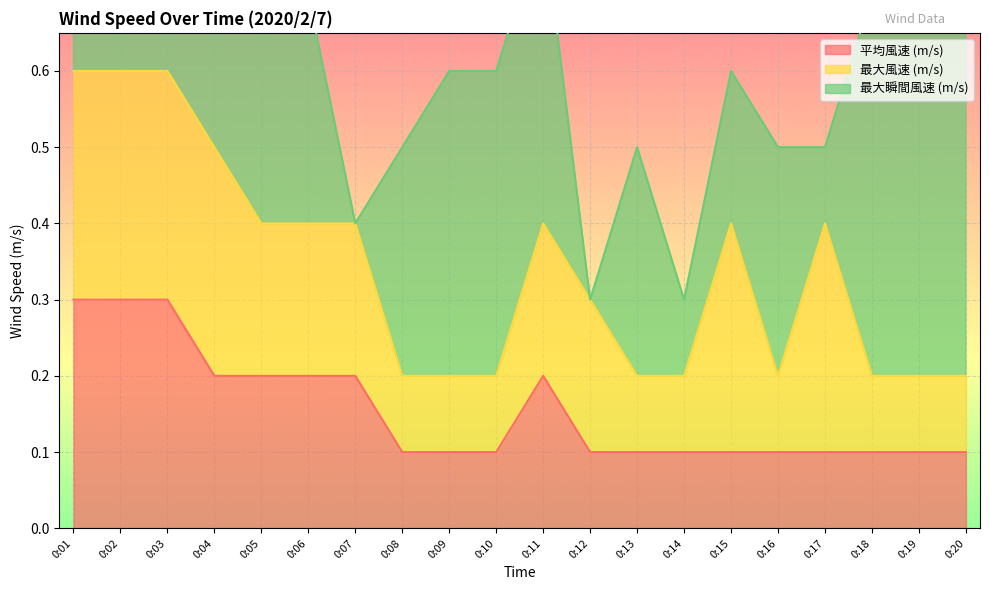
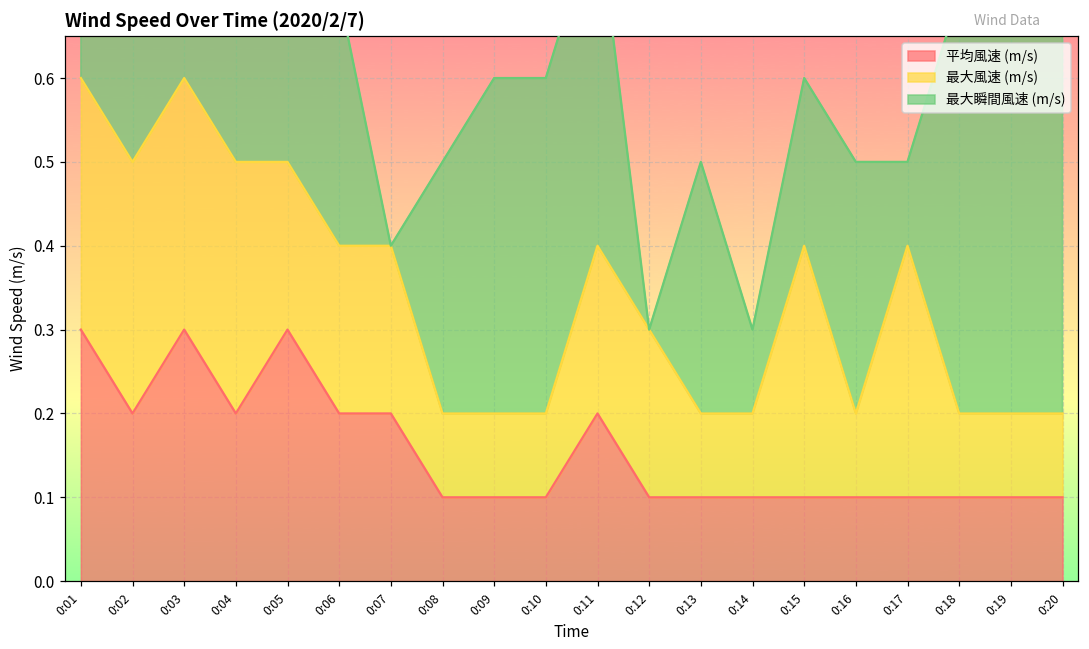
平均風速 (m/s), 0:02: 0.3 -> 0.2
平均風速 (m/s), 0:05: 0.2 -> 0.3
